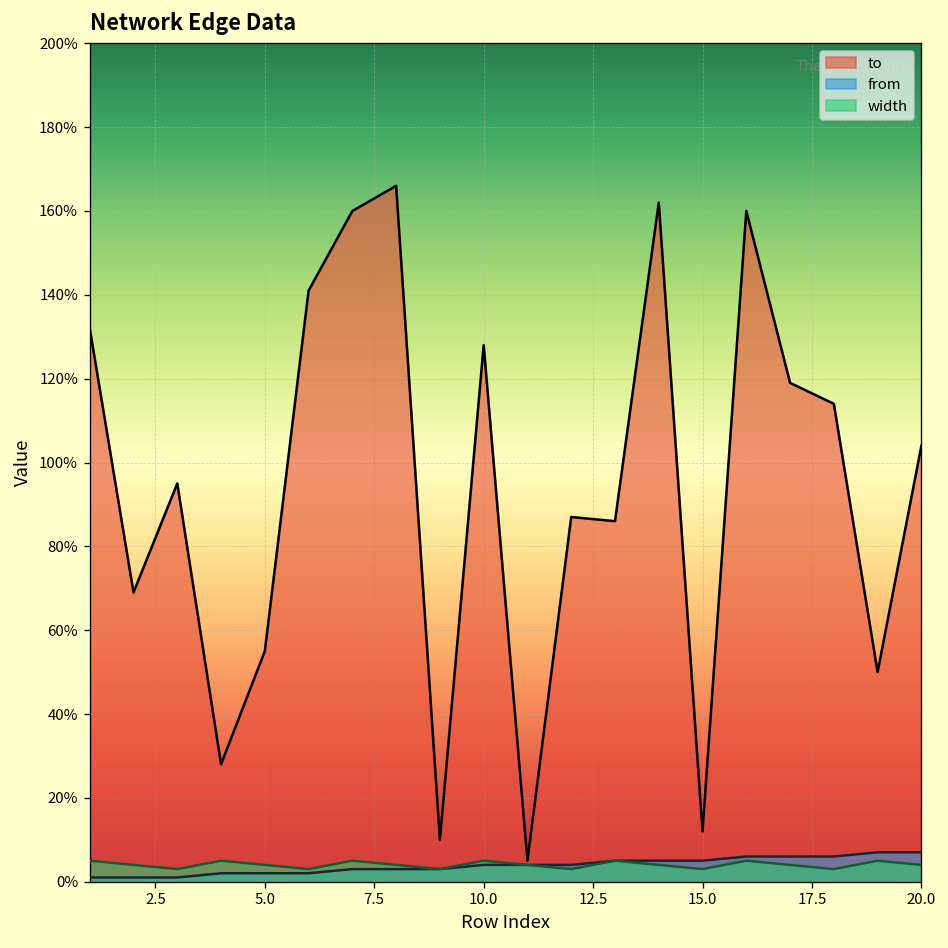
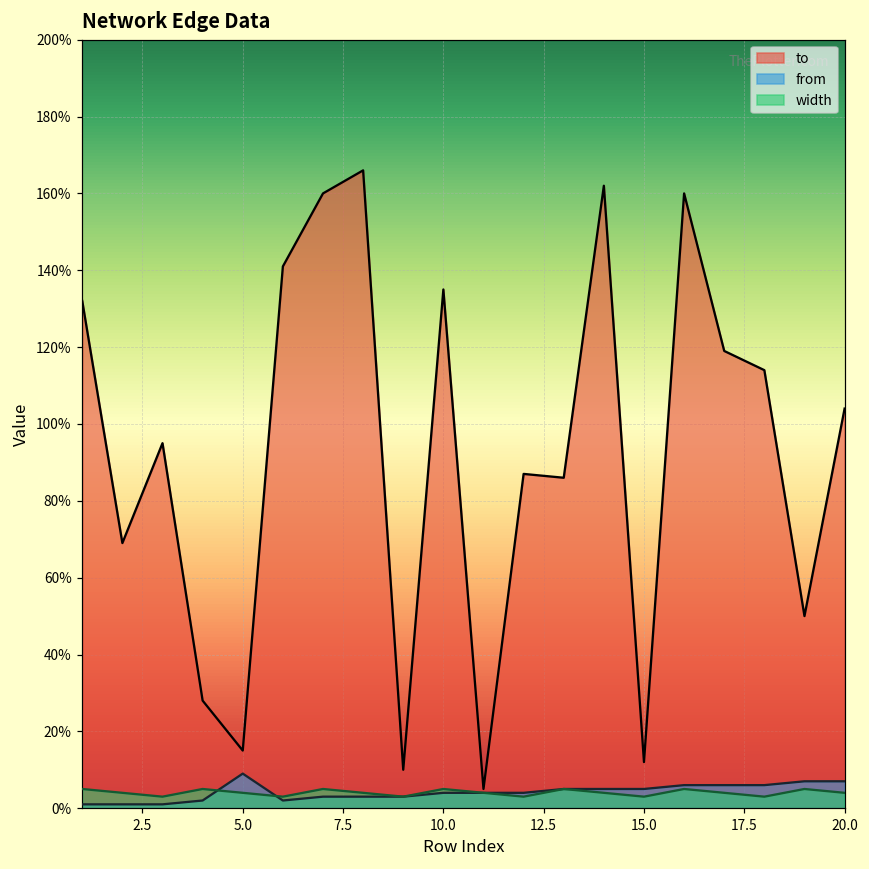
to, 5.0: 55% -> 15%
from, 5.0: 2% -> 9%
to, 10.0: 128% -> 135%
